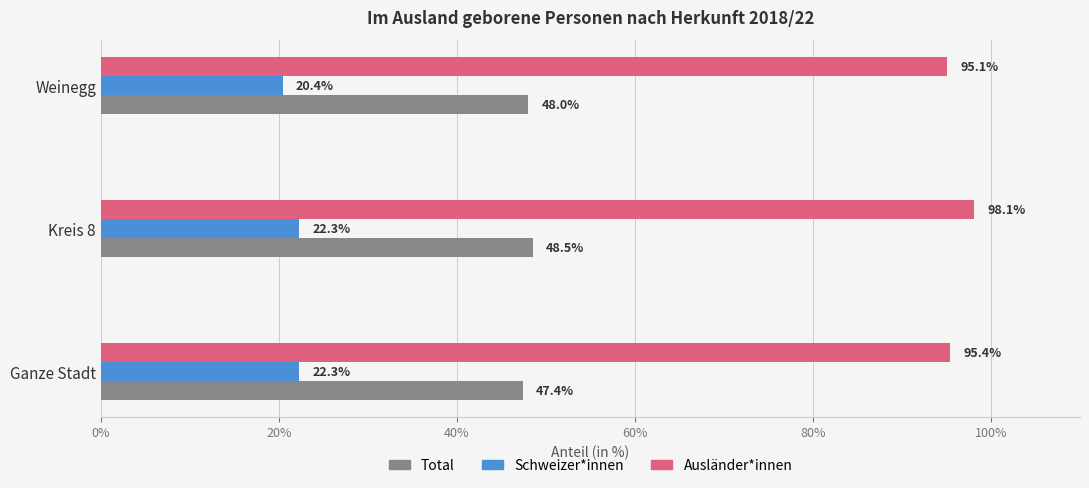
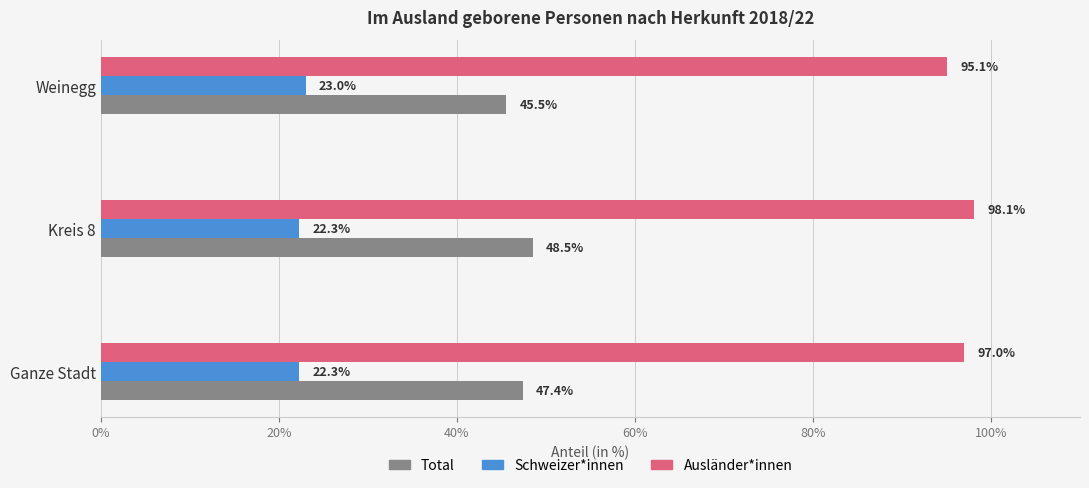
Schweizer*innen, Weinegg: 20.4% -> 23.0%
Total, Weinegg: 48.0% -> 45.5%
Ausländer*innen, Ganze Stadt: 95.4% -> 97.0%
